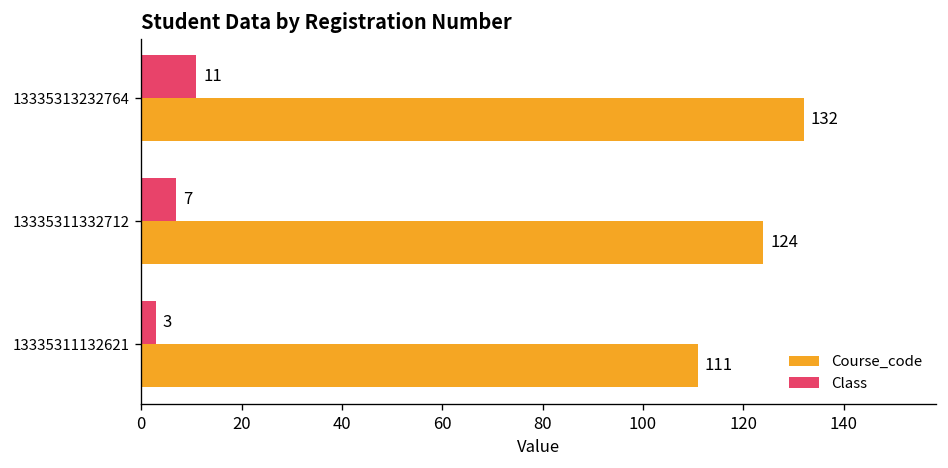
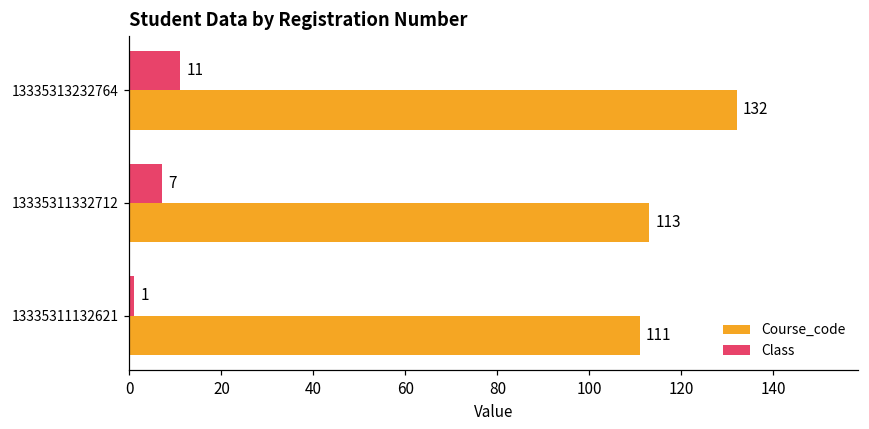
Course_code, 13335311332712: 124 -> 113
Class, 13335311132621: 3 -> 1
